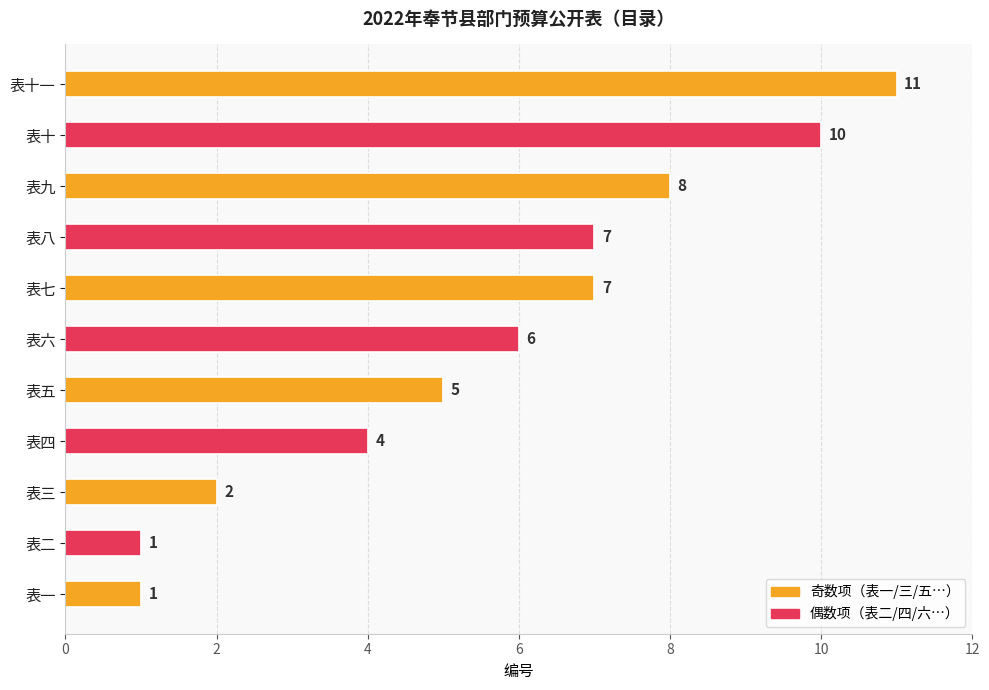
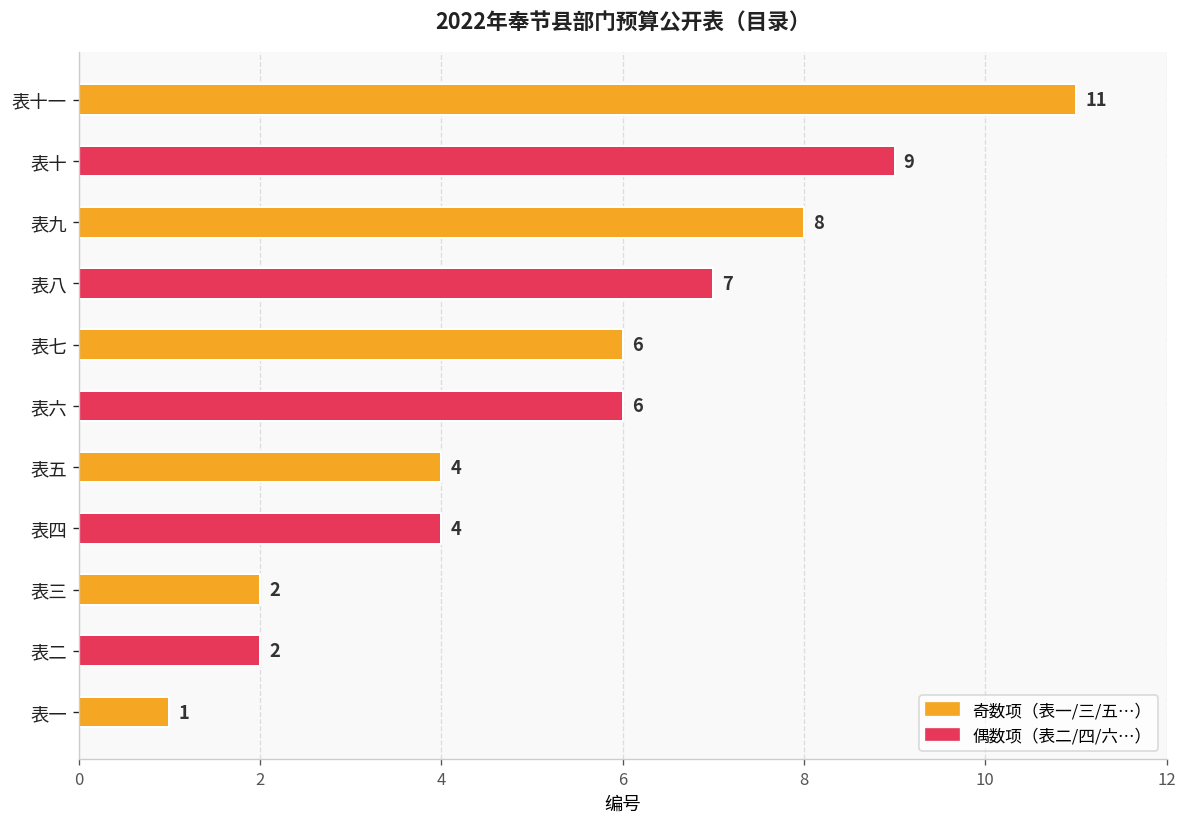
表十: 10 -> 9
表七: 7 -> 6
表五: 5 -> 4
表二: 1 -> 2
